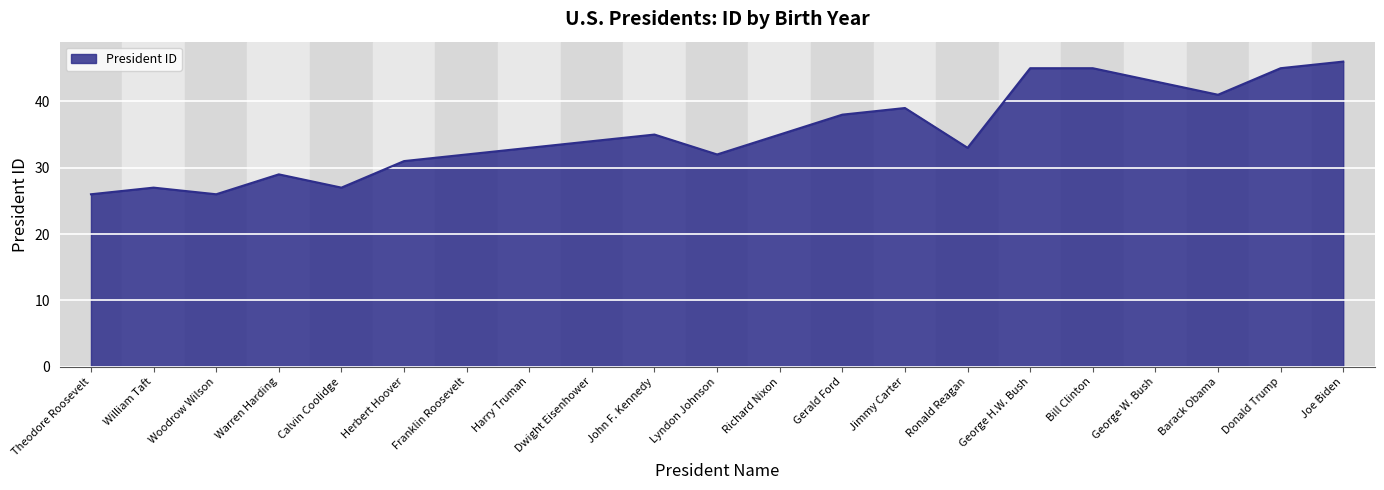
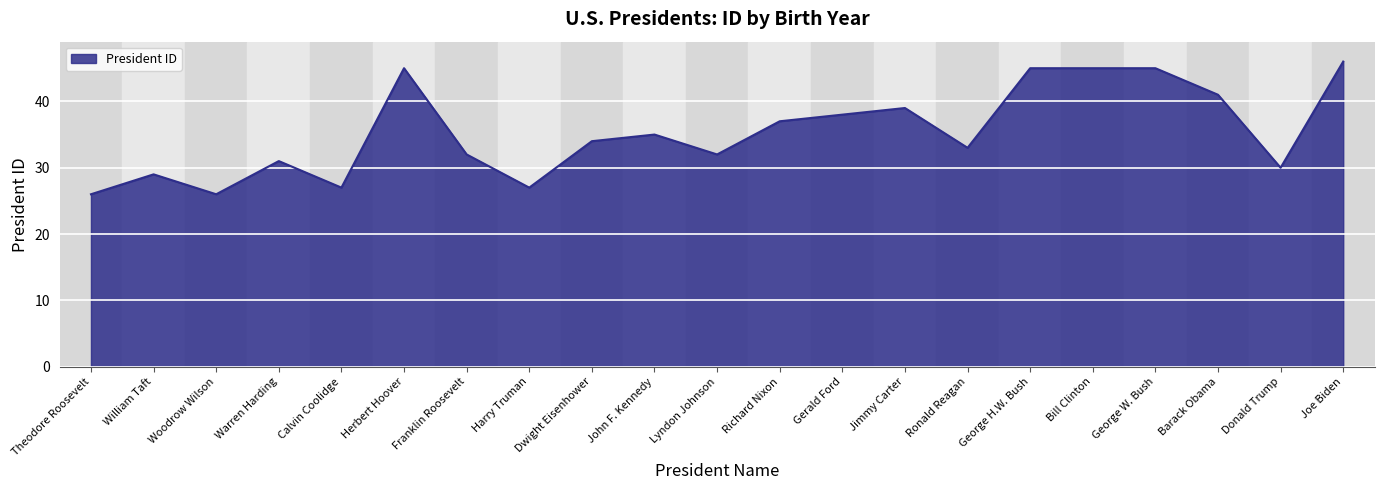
William Taft: 27 -> 29
Warren Harding: 29 -> 31
Herbert Hoover: 31 -> 45
Harry Truman: 33 -> 27
Richard Nixon: 35 -> 37
George W. Bush: 43 -> 45
Donald Trump: 45 -> 30
